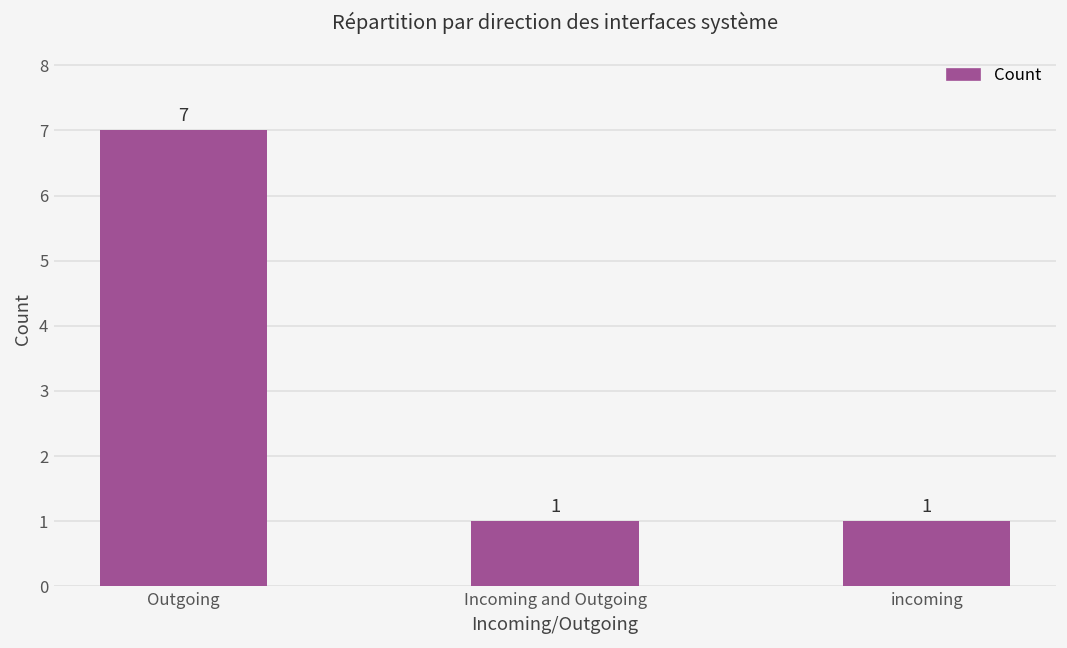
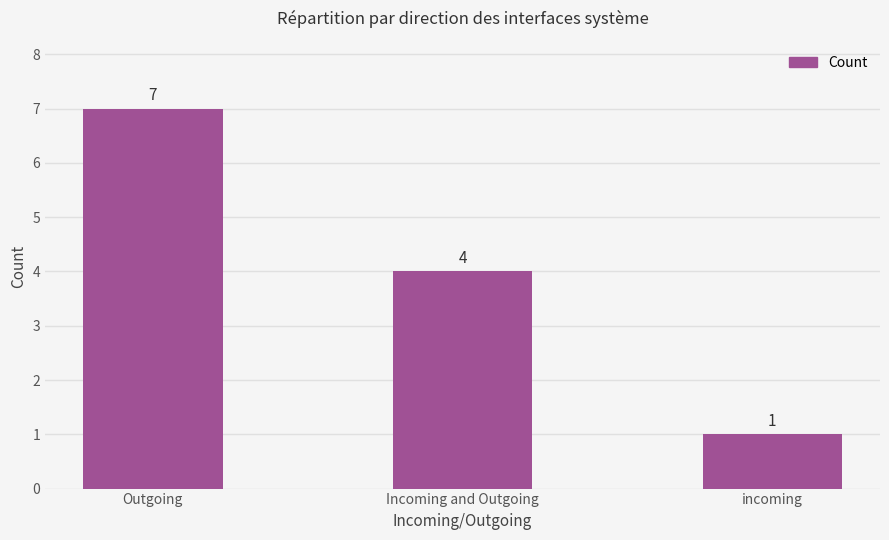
Incoming and Outgoing: 1 -> 4
